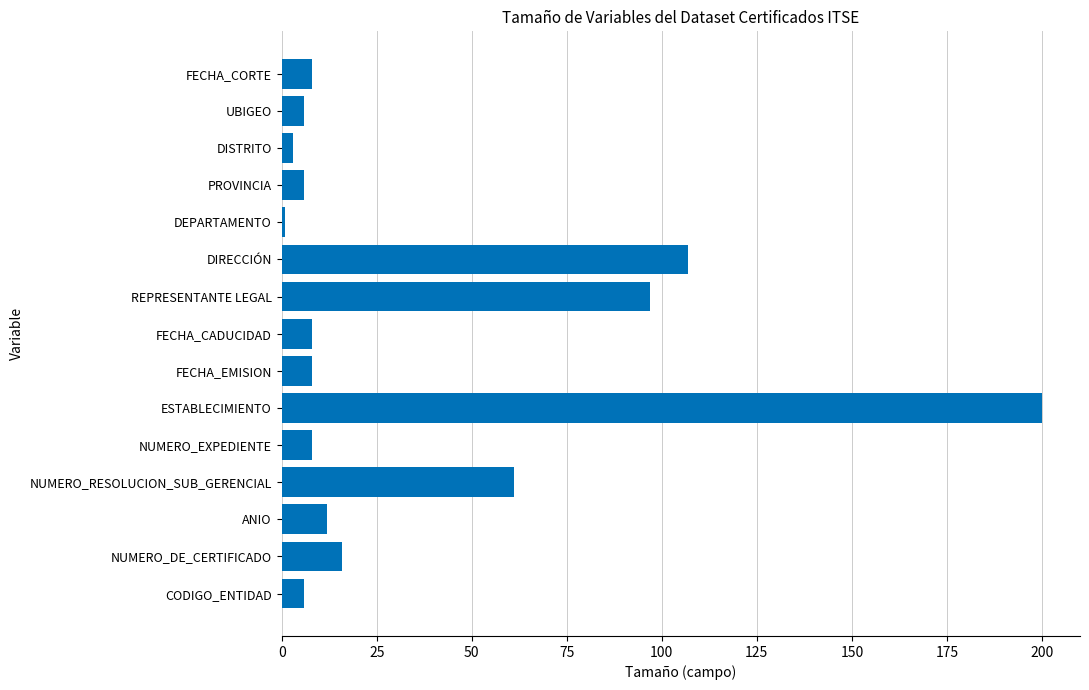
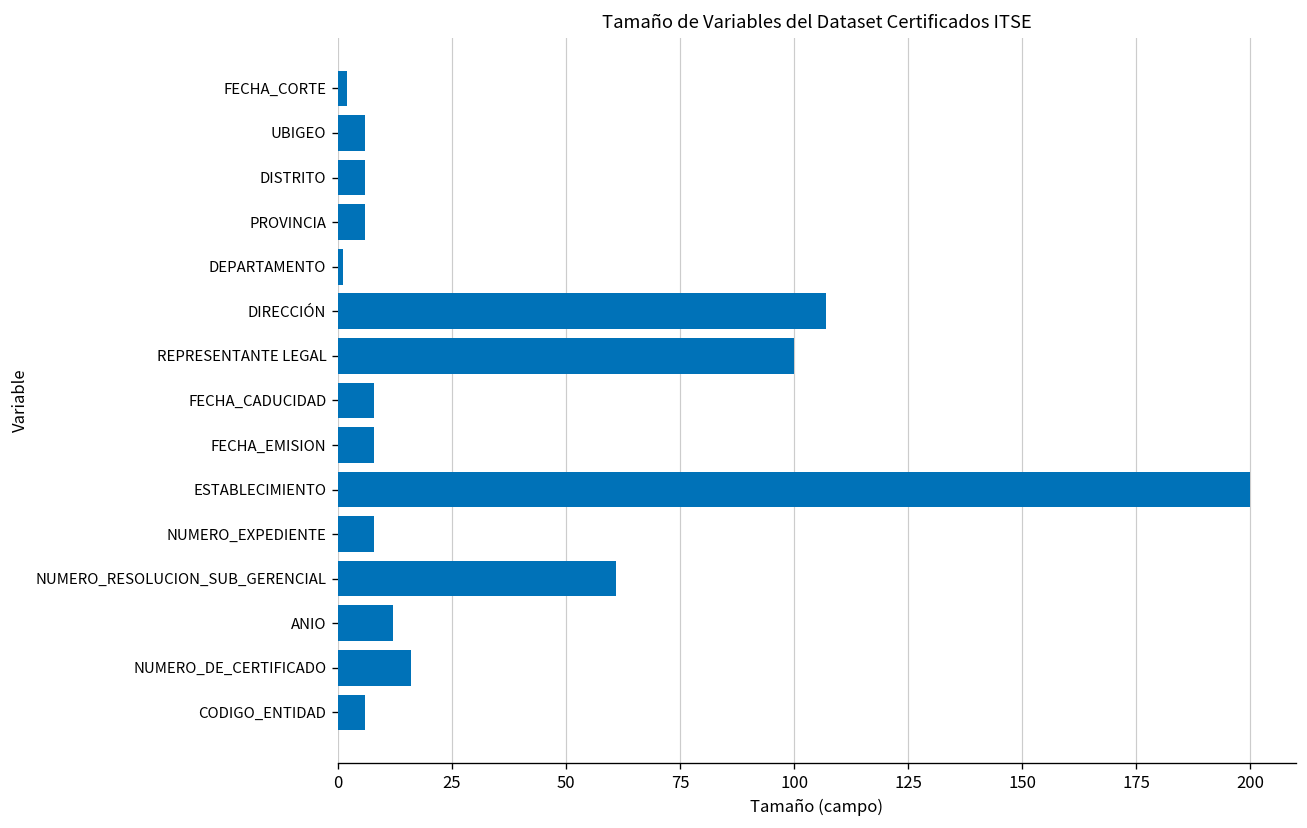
FECHA_CORTE: 8 -> 2
DISTRITO: 3 -> 6
REPRESENTANTE LEGAL: 97 -> 100
